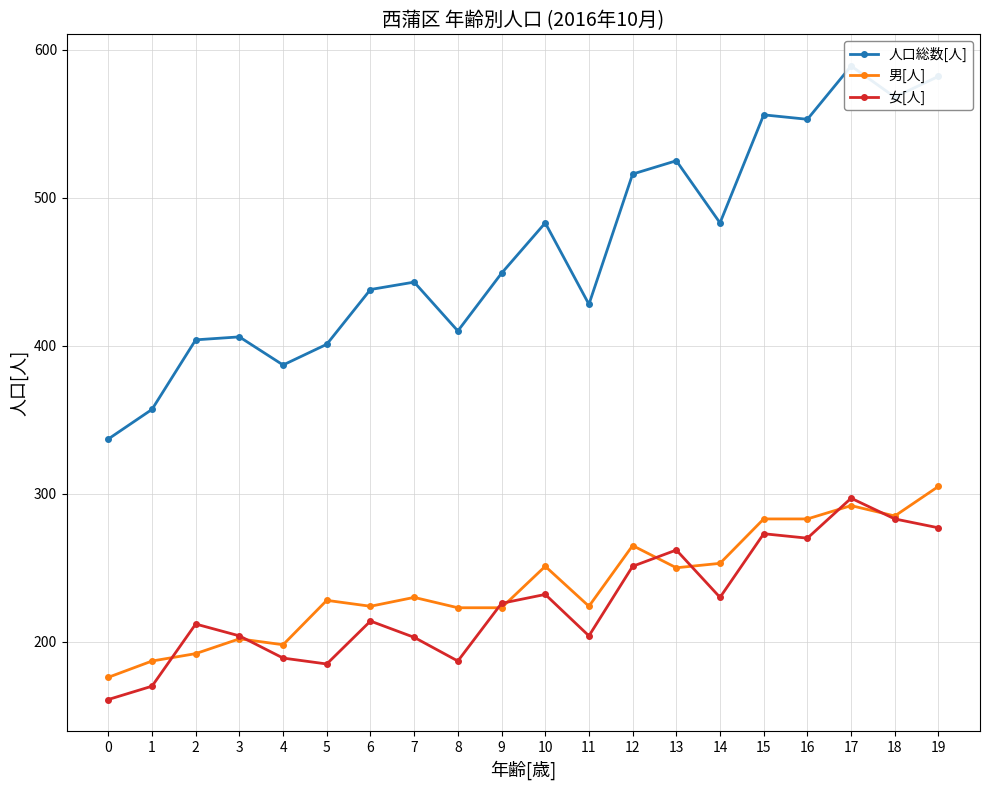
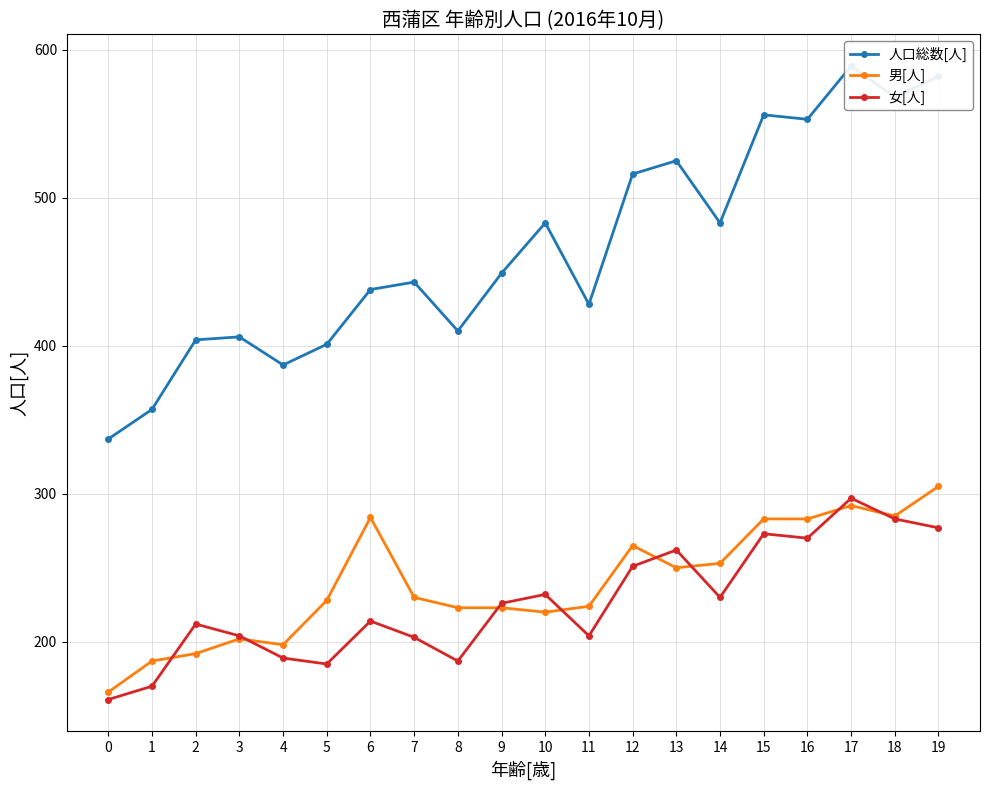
男[人], 0: 176 -> 166
男[人], 6: 224 -> 284
男[人], 10: 251 -> 220
